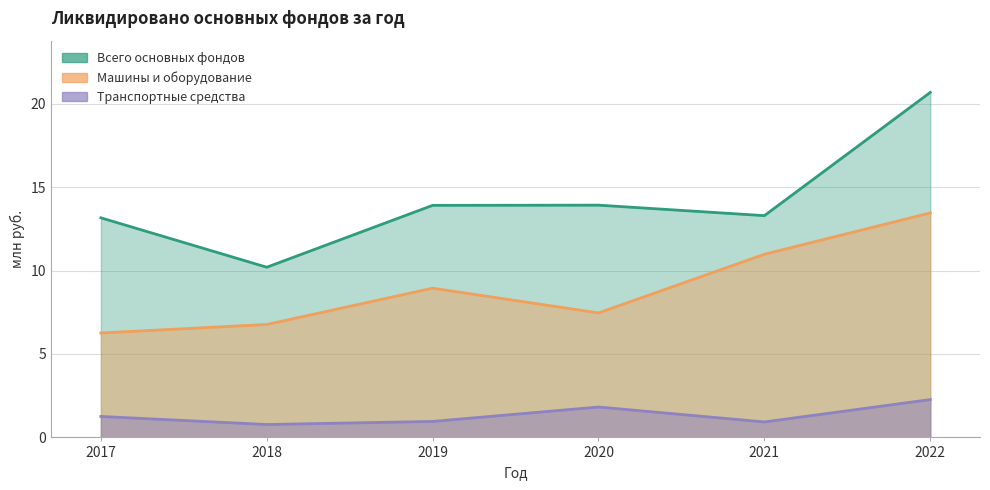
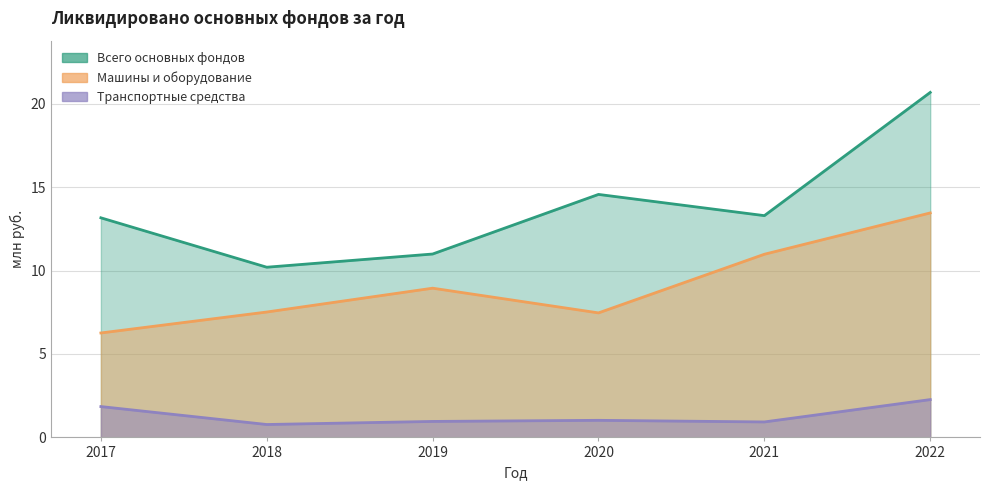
Транспортные средства, 2017: 1.3 -> 1.8
Машины и оборудование, 2018: 6.8 -> 7.5
Всего основных фондов, 2019: 13.9 -> 11.0
Всего основных фондов, 2020: 13.9 -> 14.6
Транспортные средства, 2020: 1.8 -> 1.0
